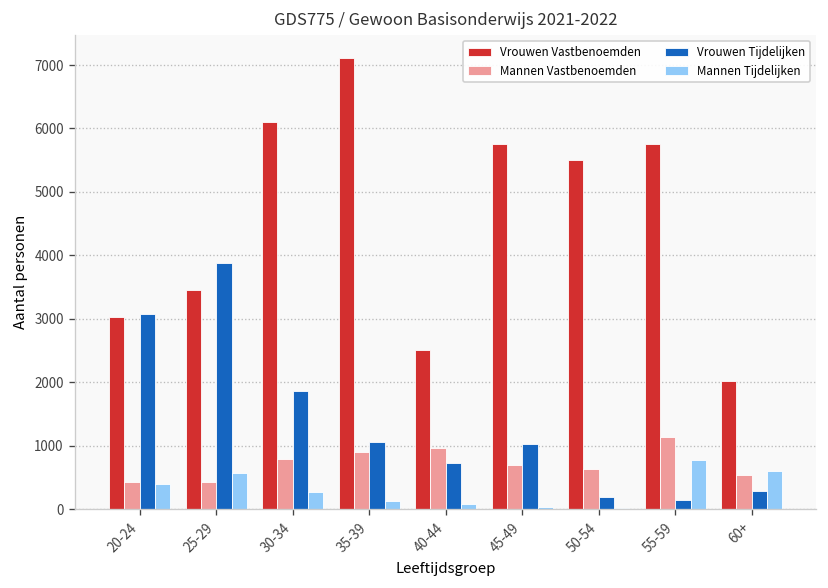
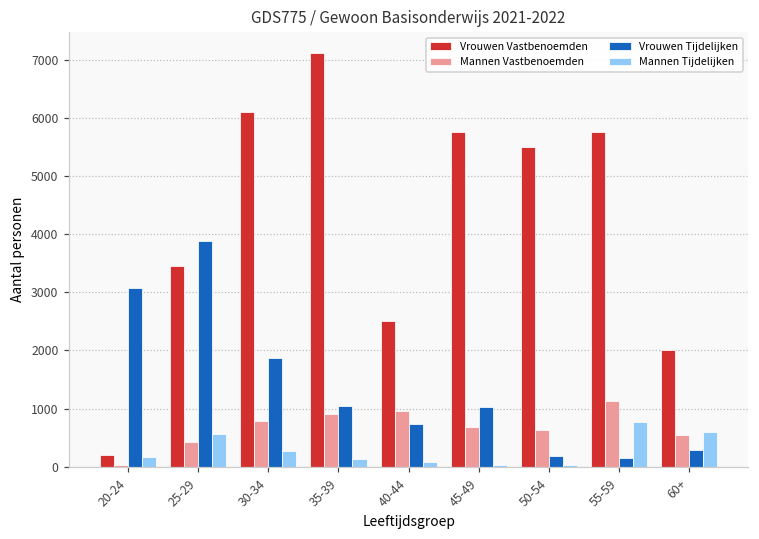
Vrouwen Vastbenoemden, 20-24: 3000 -> 200
Mannen Vastbenoemden, 20-24: 400 -> 0
Mannen Tijdelijken, 20-24: 400 -> 200
